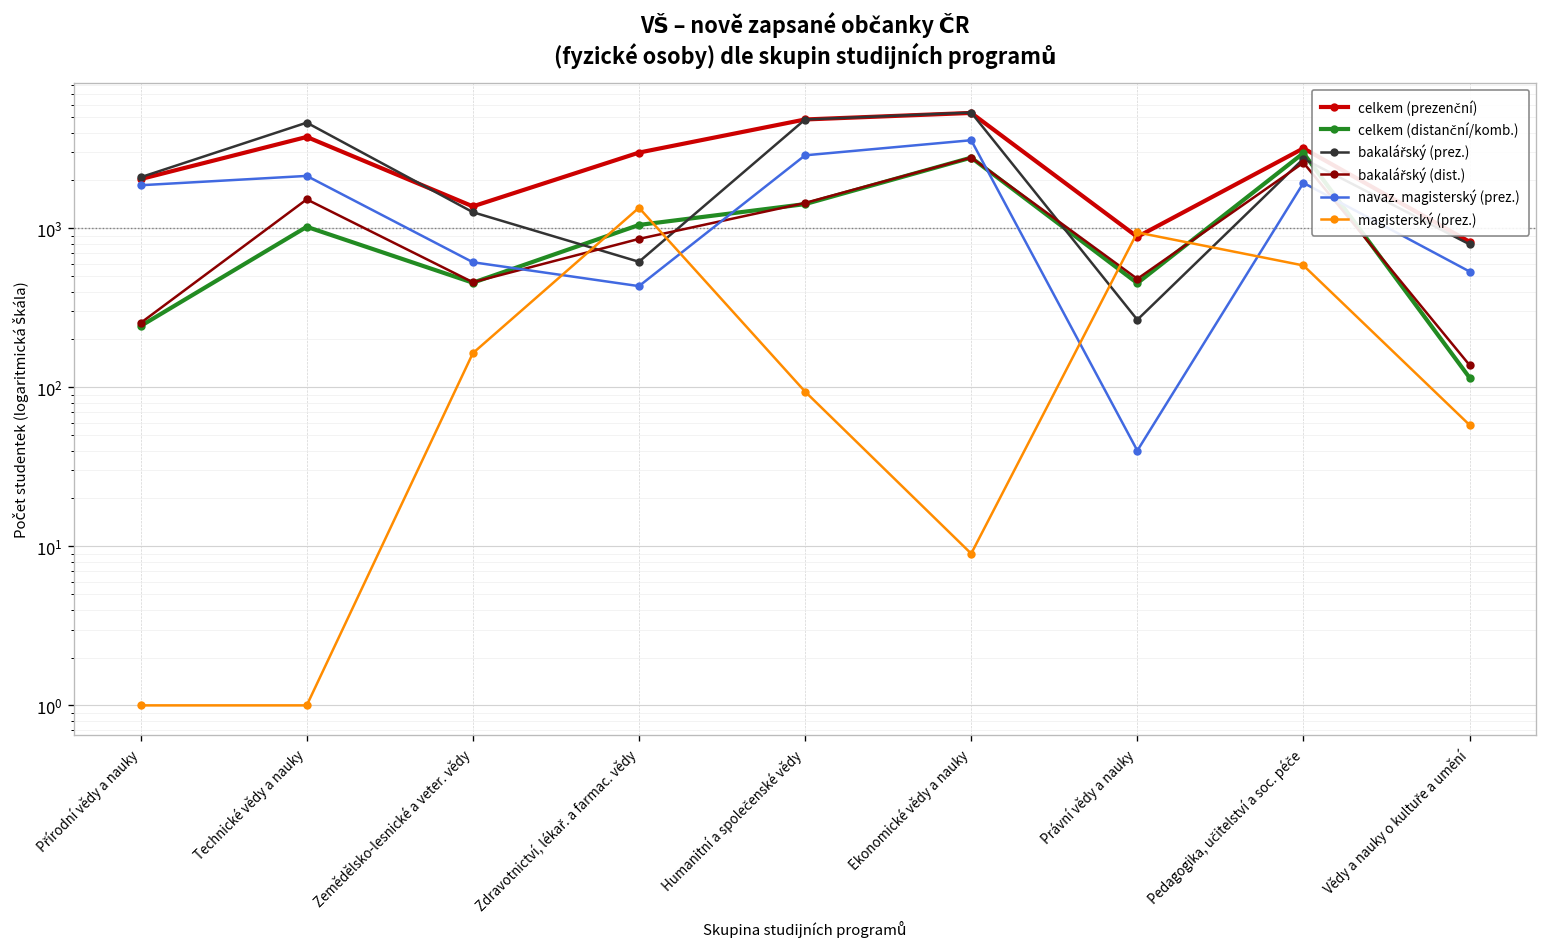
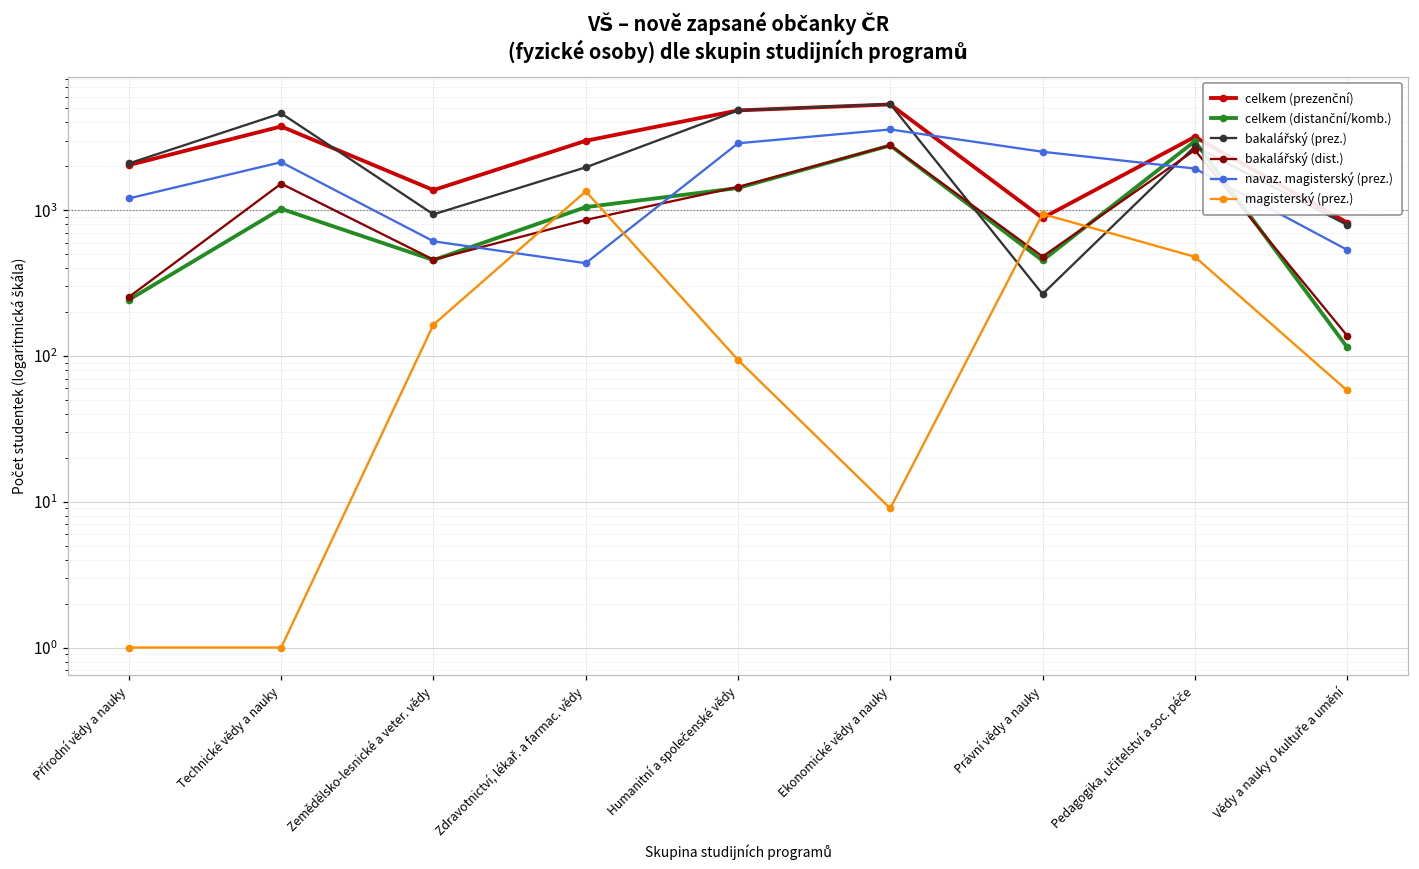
navaz. magisterský (prez.), Přírodní vědy a nauky: 1900 -> 1200
bakalářský (prez.), Zemědělsko-lesnické a veter. vědy: 1300 -> 900
bakalářský (prez.), Zdravotnictví, lékař. a farmac. vědy: 600 -> 2000
navaz. magisterský (prez.), Právní vědy a nauky: 40 -> 2500
magisterský (prez.), Pedagogika, učitelství a soc. péče: 600 -> 480
